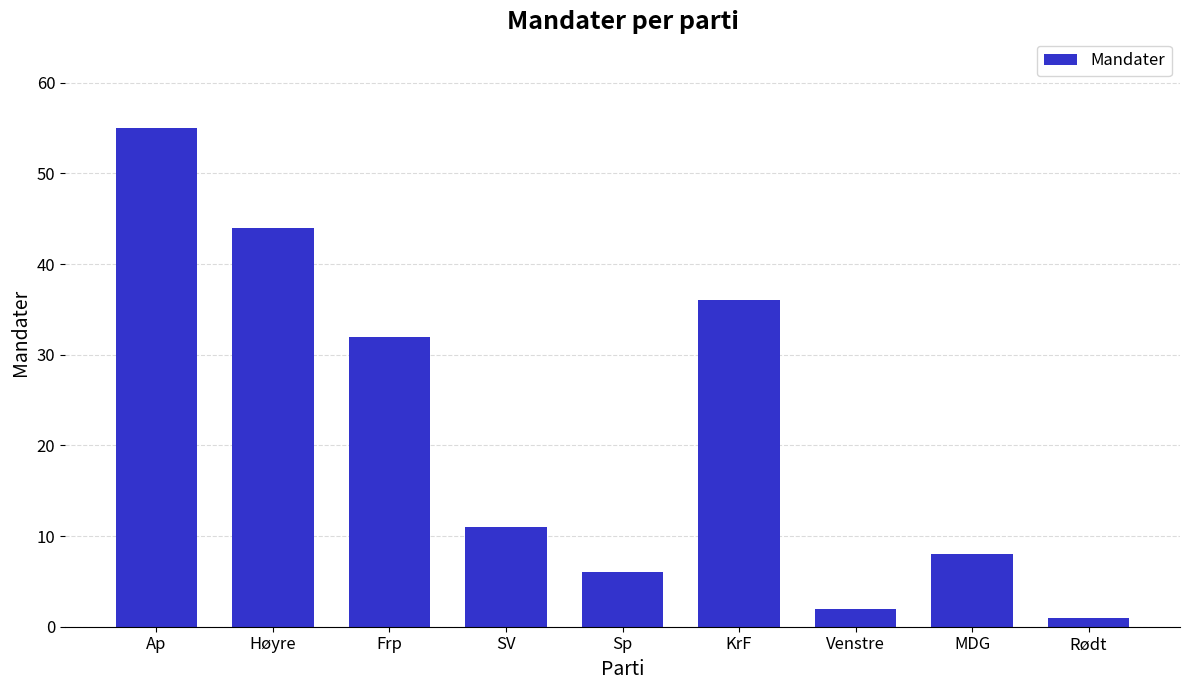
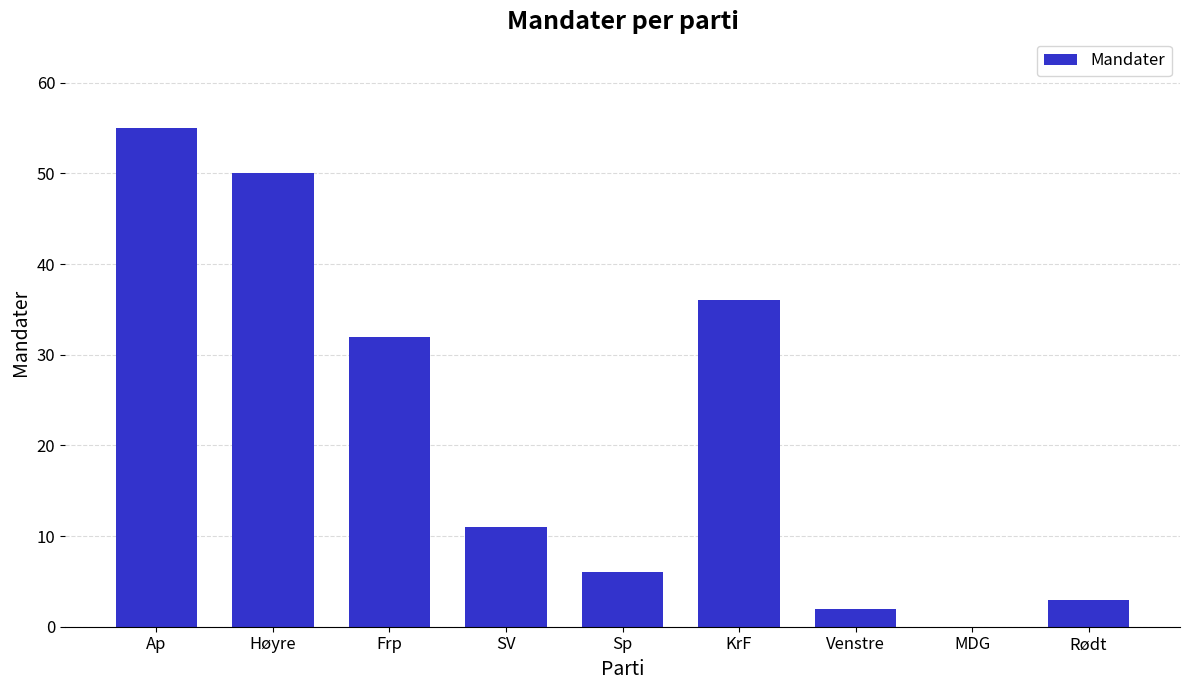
Høyre: 44 -> 50
MDG: 8 -> 0
Rødt: 1 -> 3
